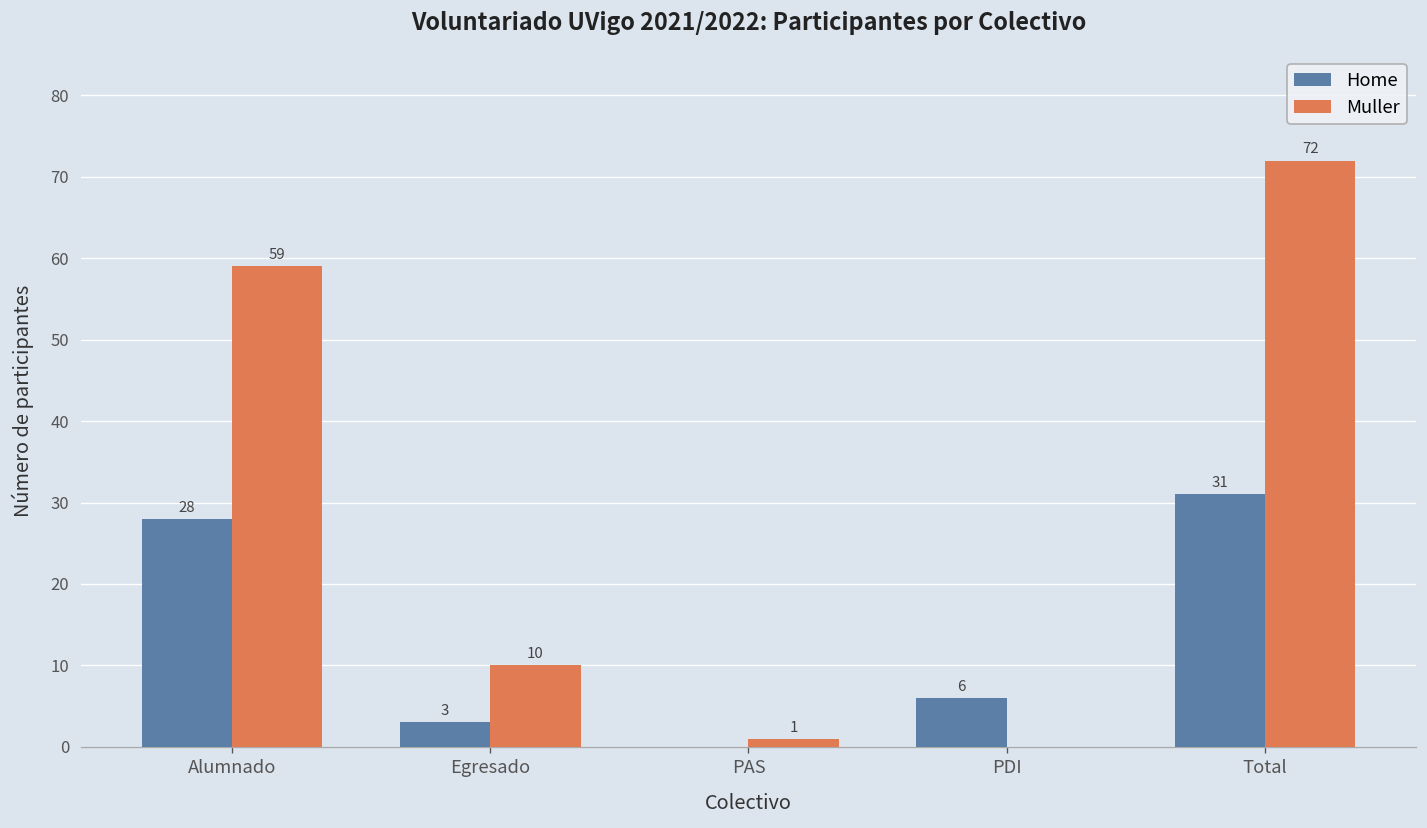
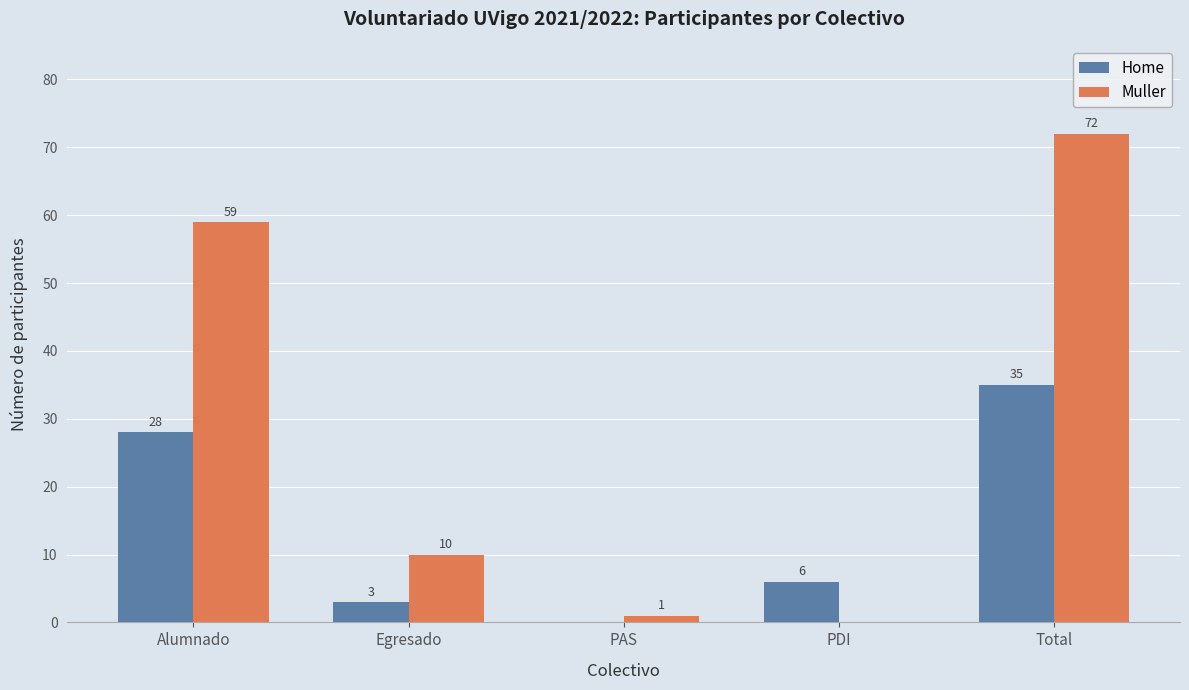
Home, Total: 31 -> 35
